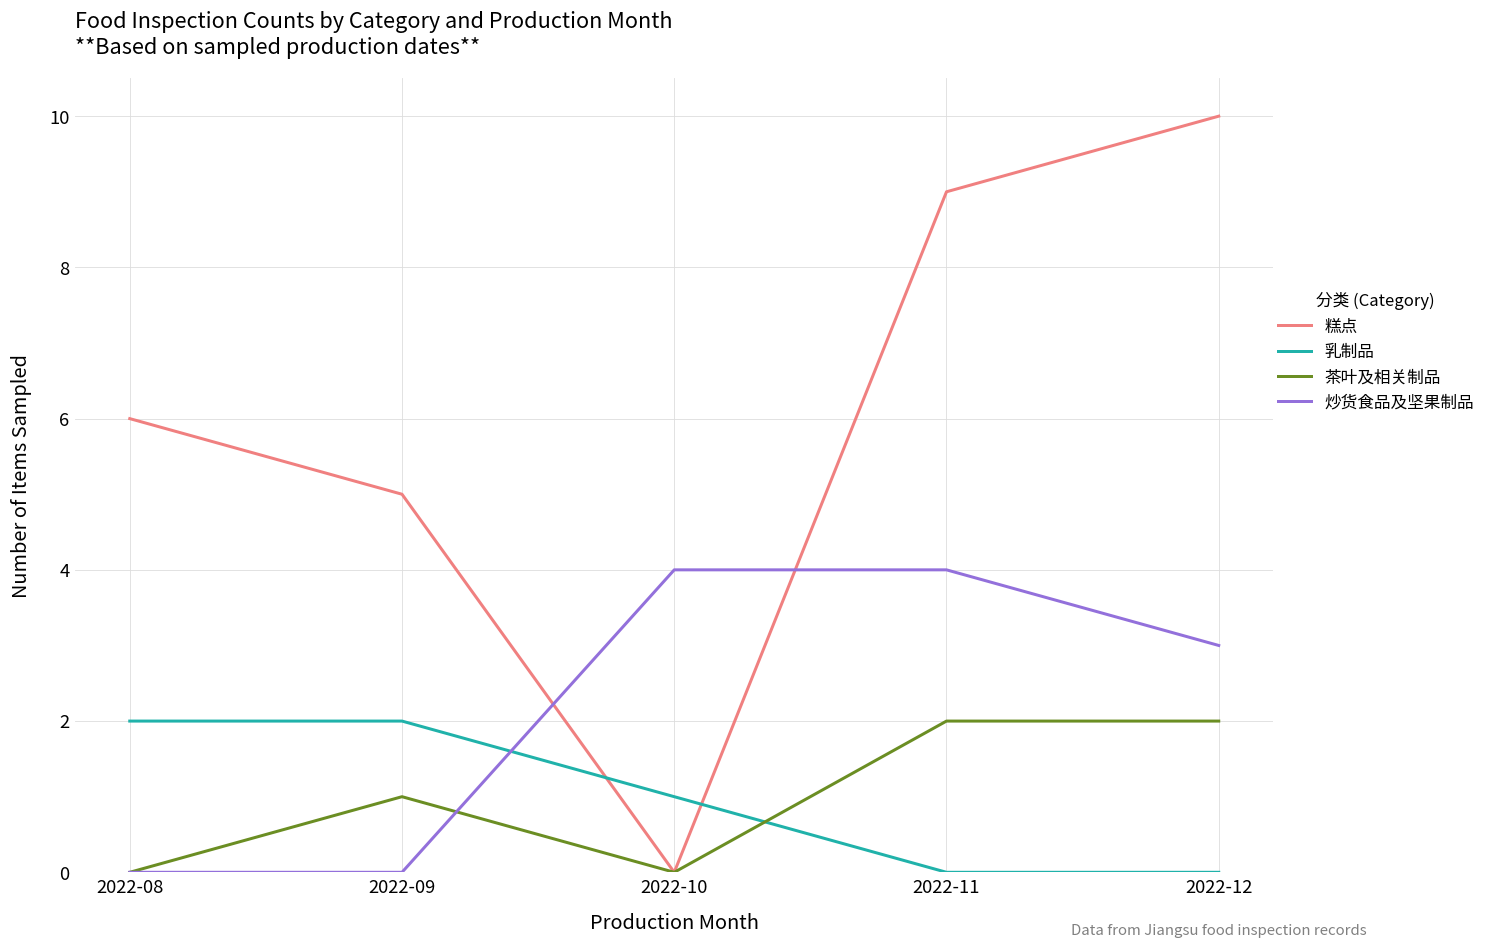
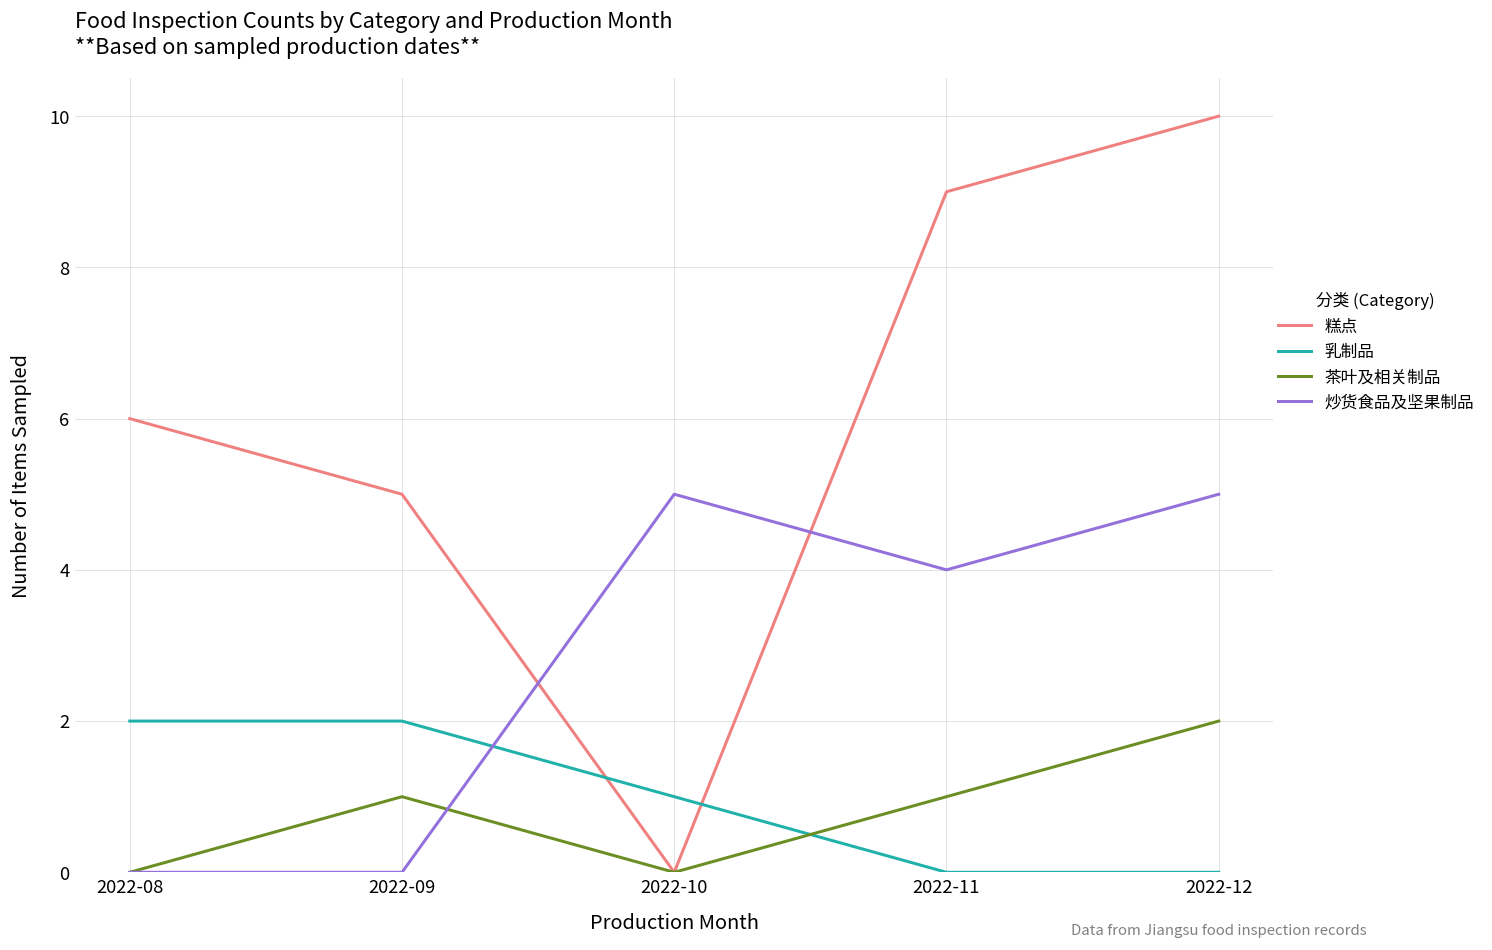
炒货食品及坚果制品, 2022-10: 4 -> 5
茶叶及相关制品, 2022-11: 2 -> 1
炒货食品及坚果制品, 2022-12: 3 -> 5
